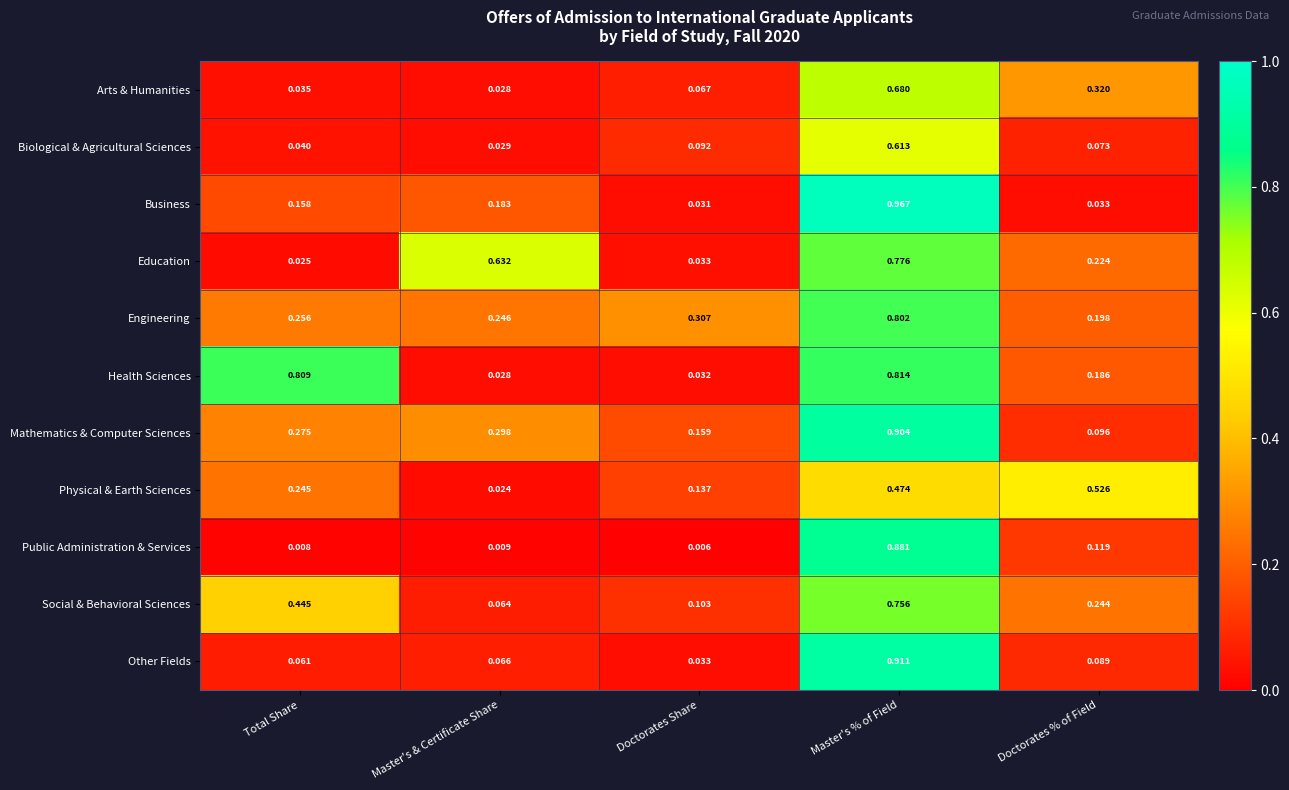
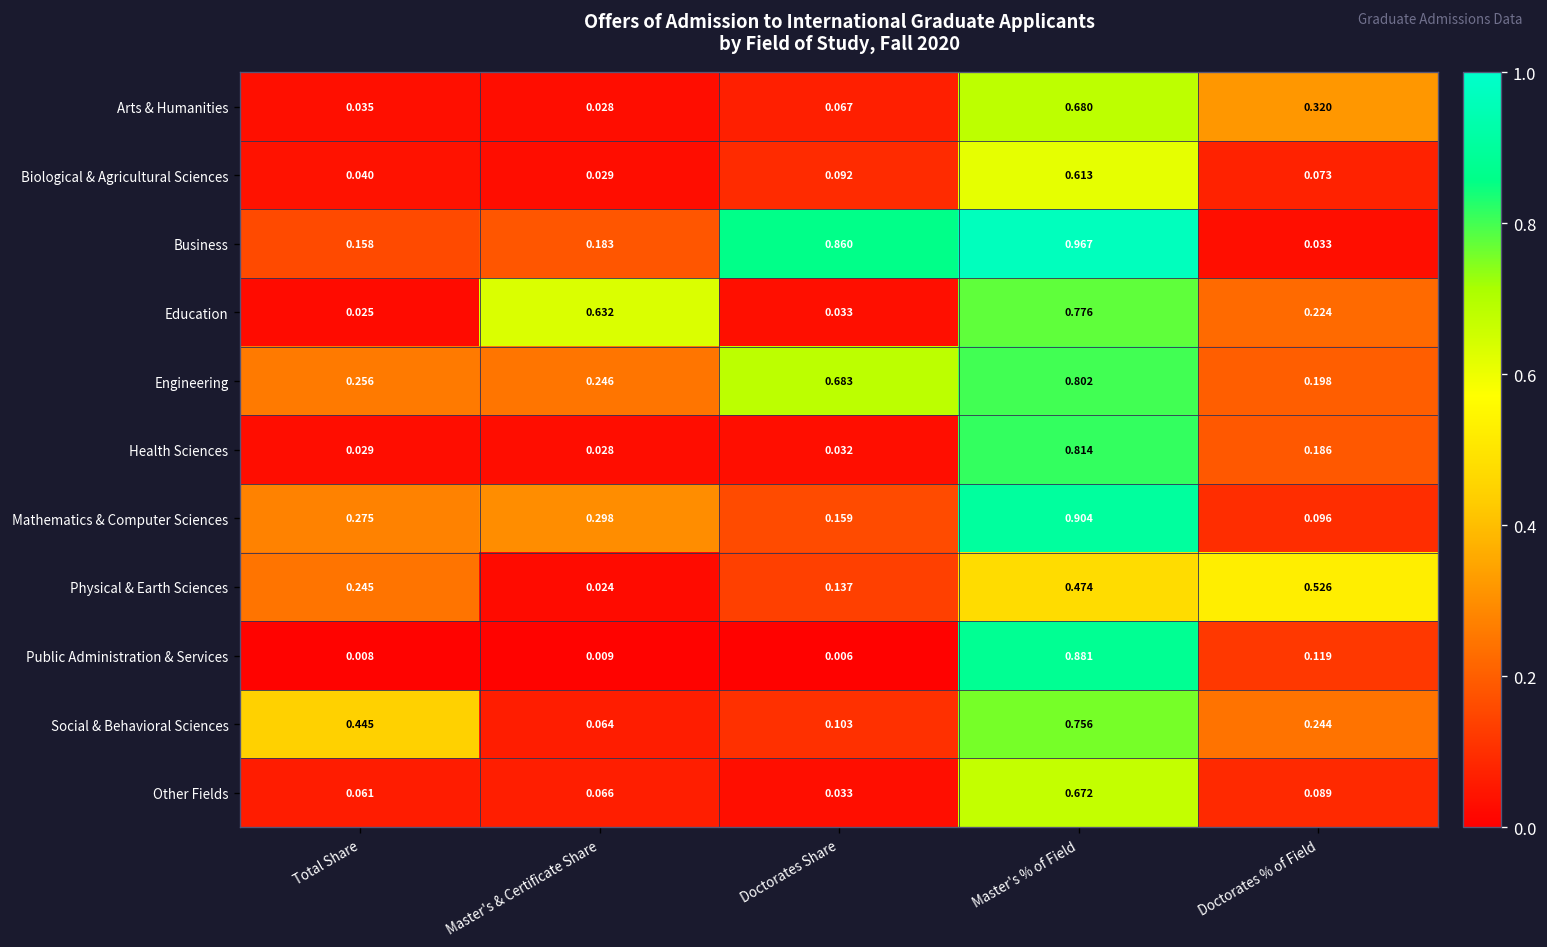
Business, Doctorates Share: 0.031 -> 0.860
Engineering, Doctorates Share: 0.307 -> 0.683
Health Sciences, Total Share: 0.809 -> 0.029
Other Fields, Master's % of Field: 0.911 -> 0.672
